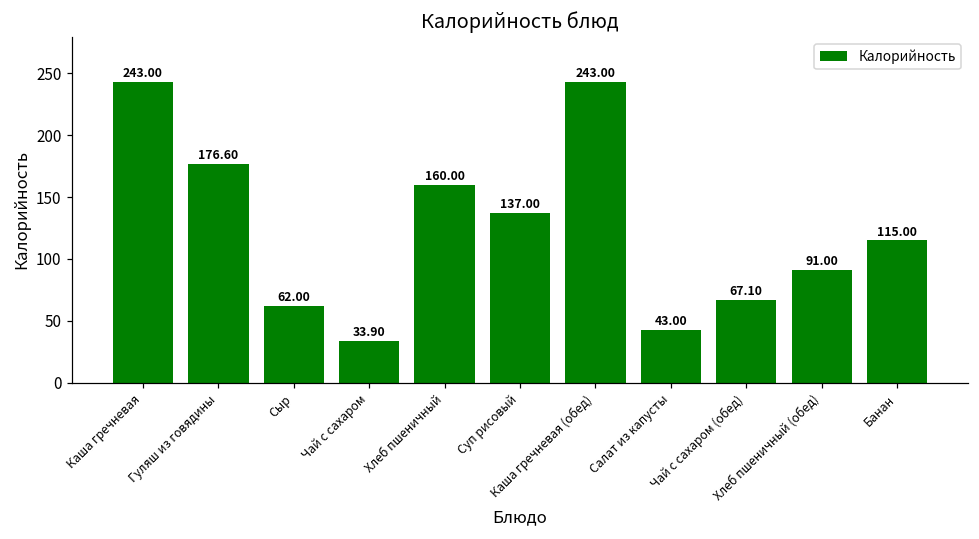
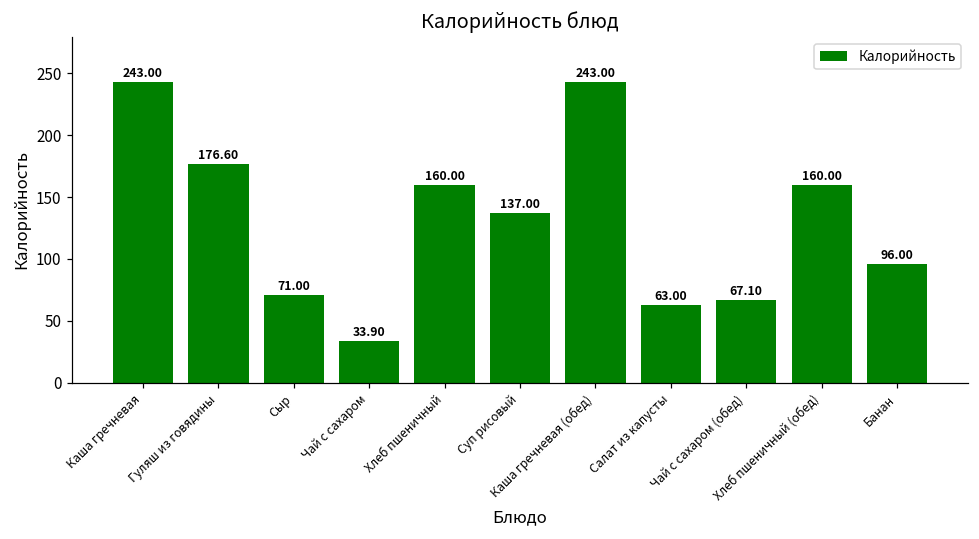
Сыр: 62.00 -> 71.00
Салат из капусты: 43.00 -> 63.00
Хлеб пшеничный (обед): 91.00 -> 160.00
Банан: 115.00 -> 96.00
